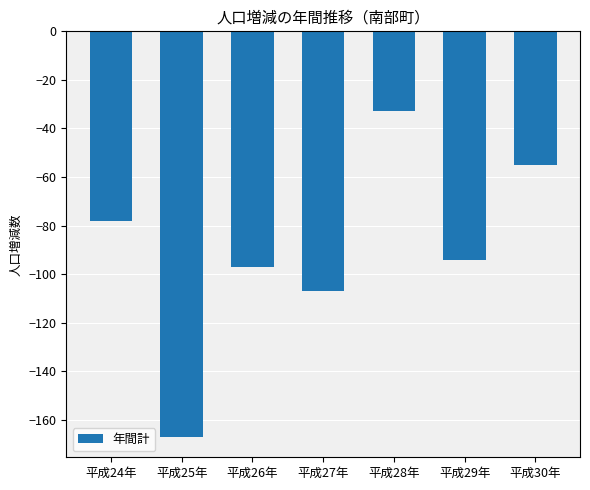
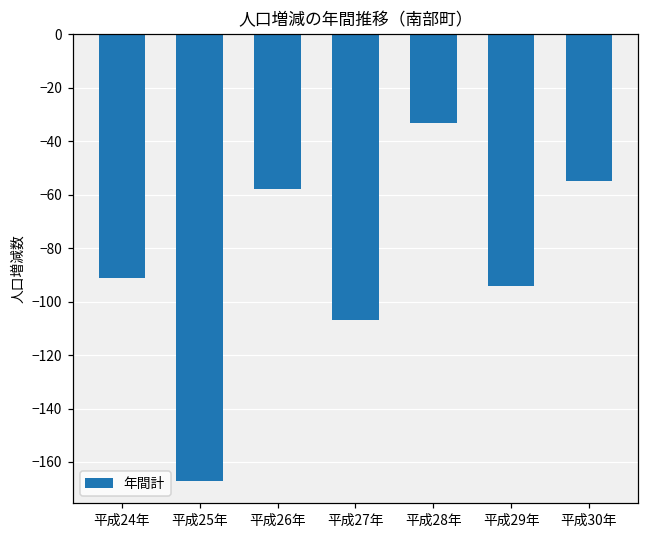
平成24年: -78 -> -91
平成26年: -97 -> -58
